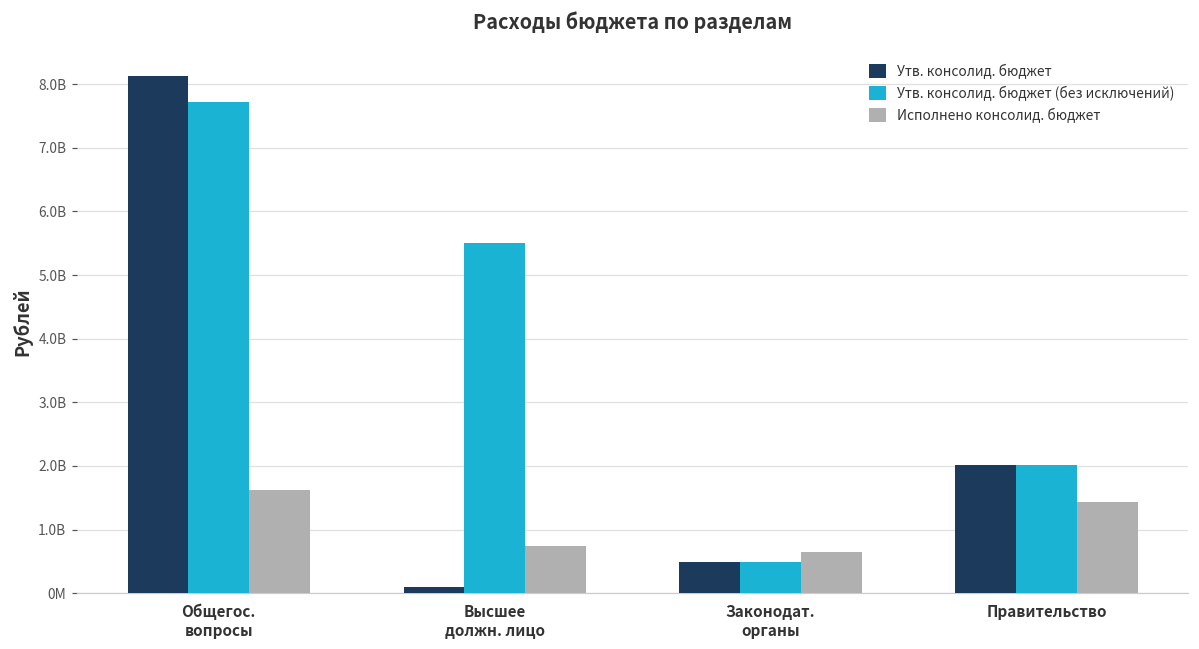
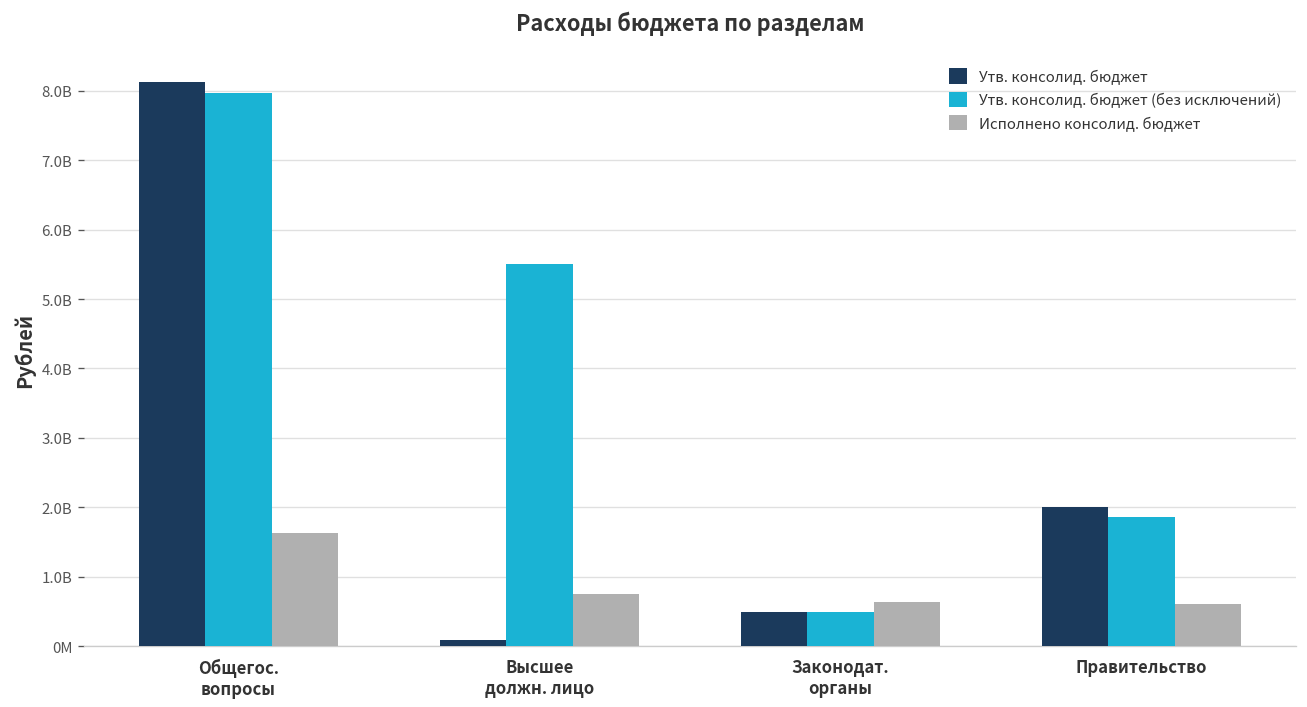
Утв. консолид. бюджет (без исключений), Общегос. вопросы: 7700000000 -> 8000000000
Утв. консолид. бюджет (без исключений), Правительство: 2000000000 -> 1900000000
Исполнено консолид. бюджет, Правительство: 1400000000 -> 600000000
